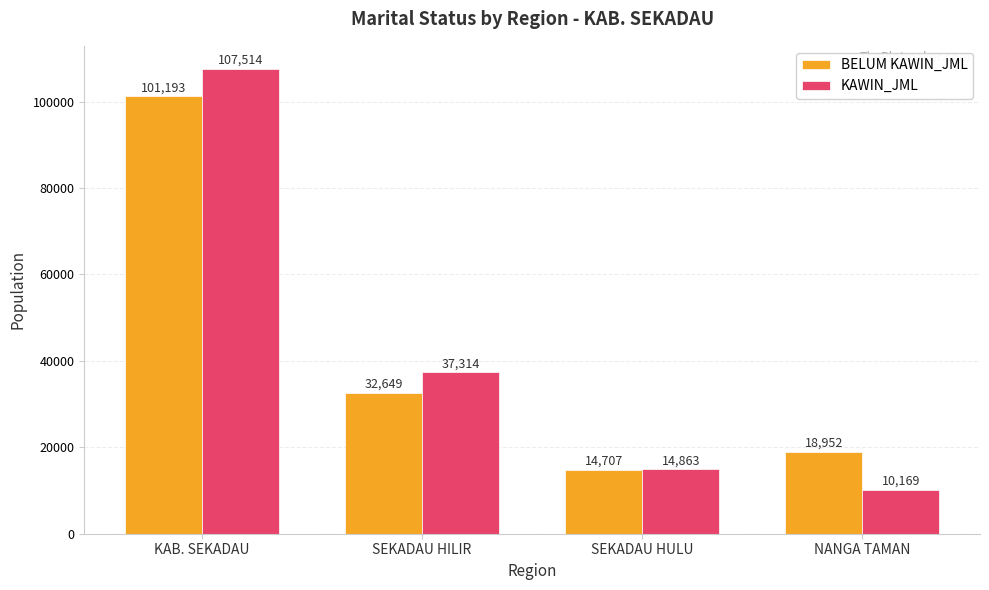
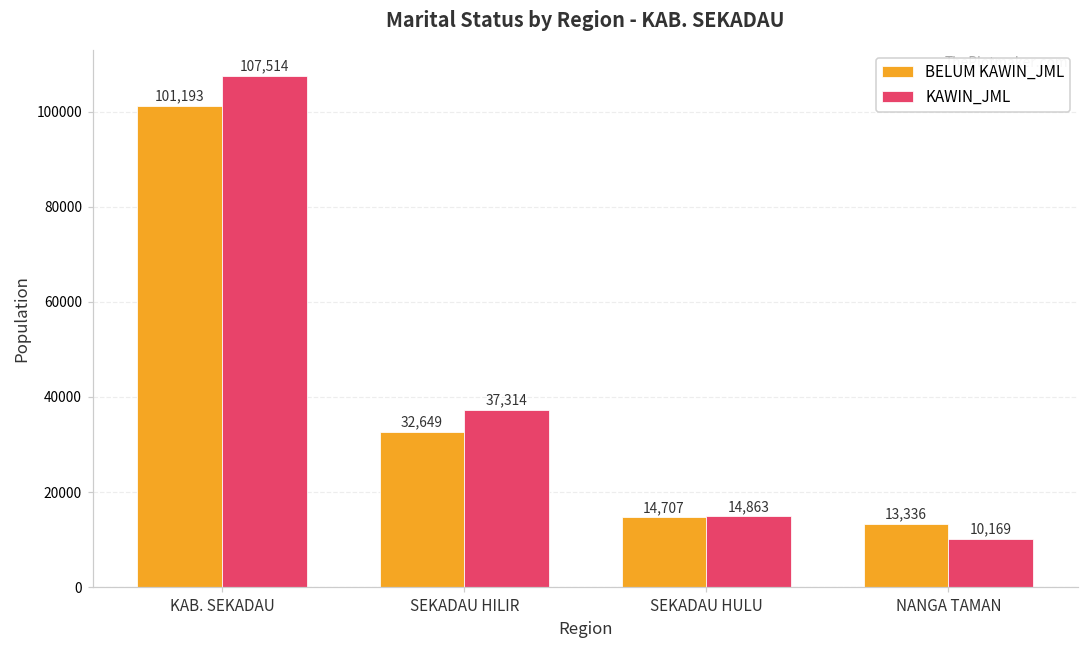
BELUM KAWIN_JML, NANGA TAMAN: 18,952 -> 13,336
